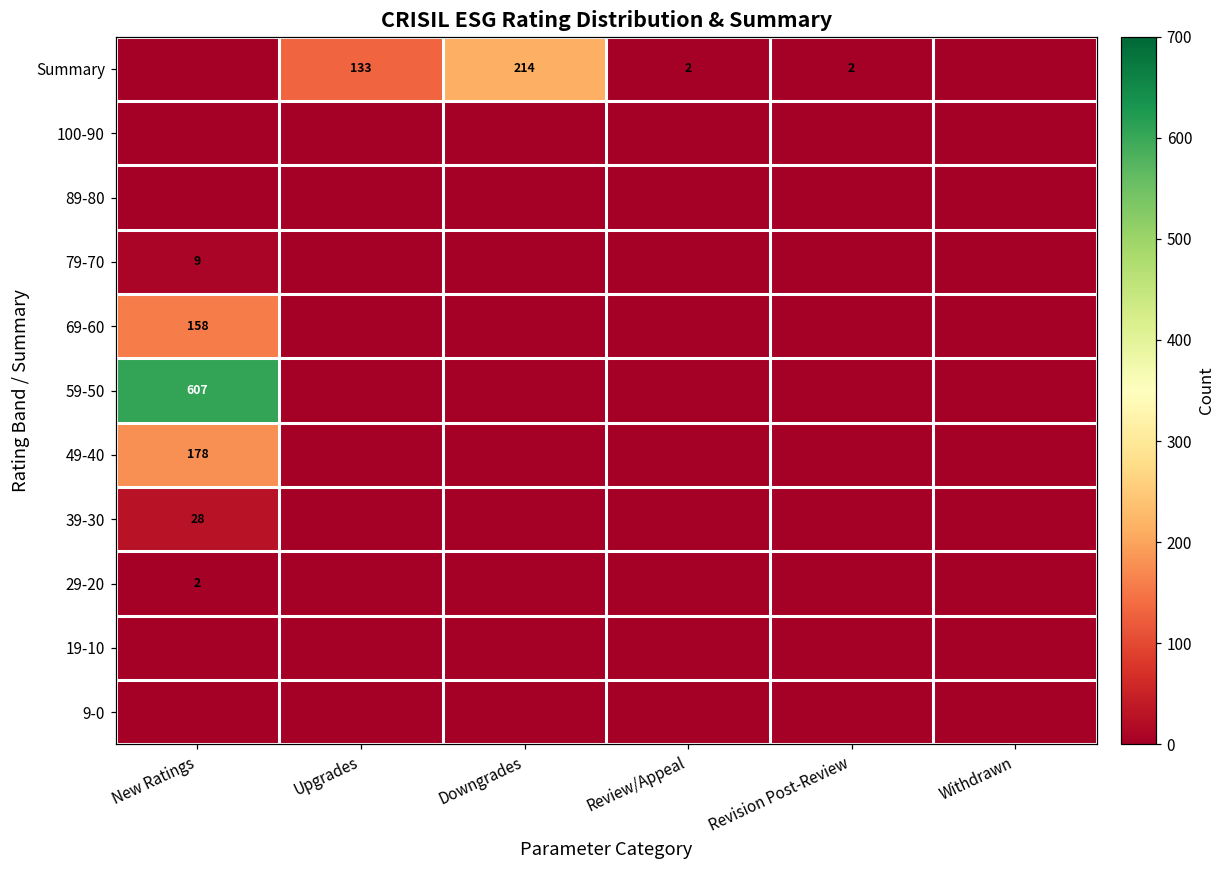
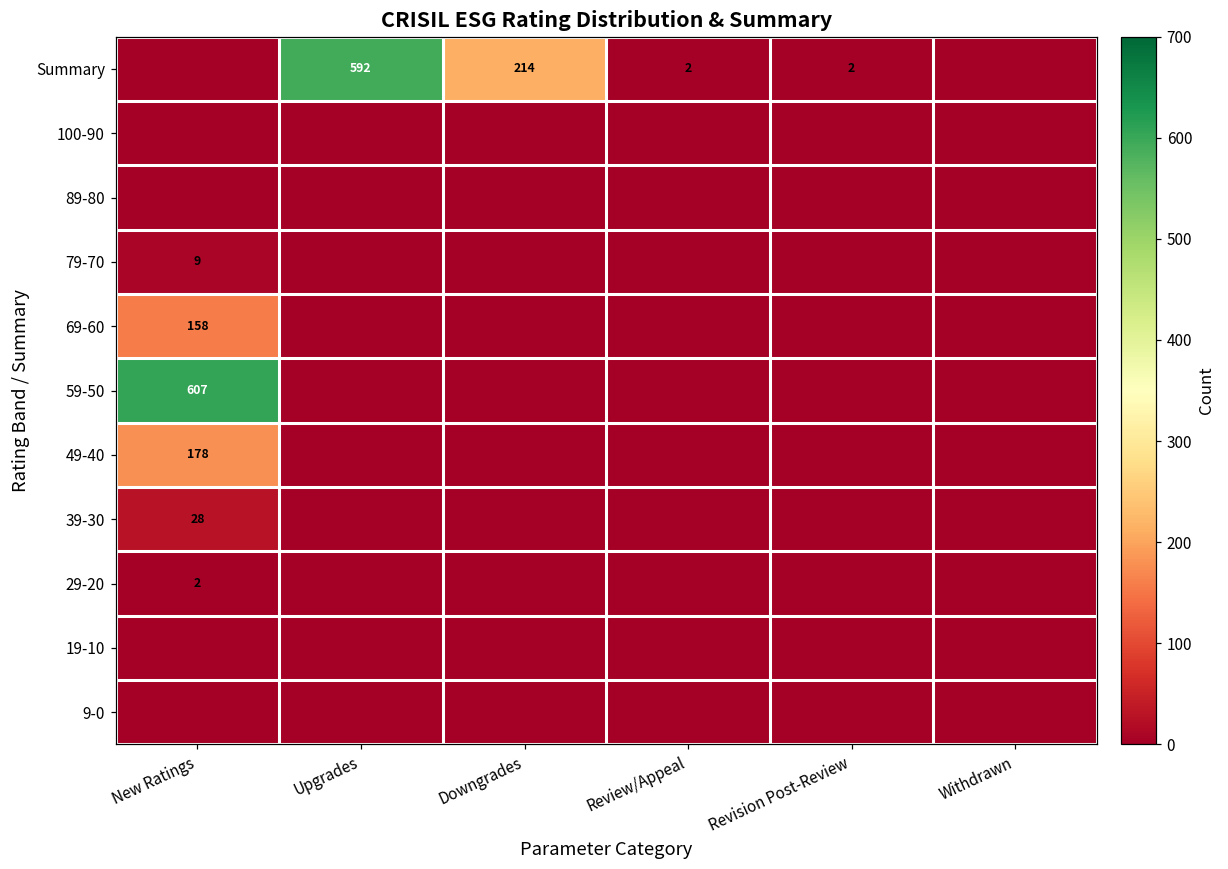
Summary, Upgrades: 133 -> 592
